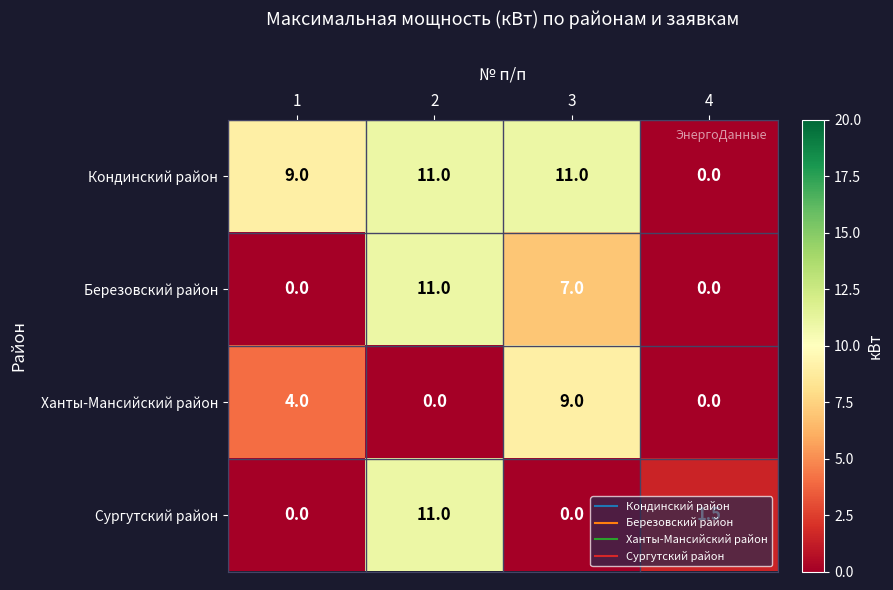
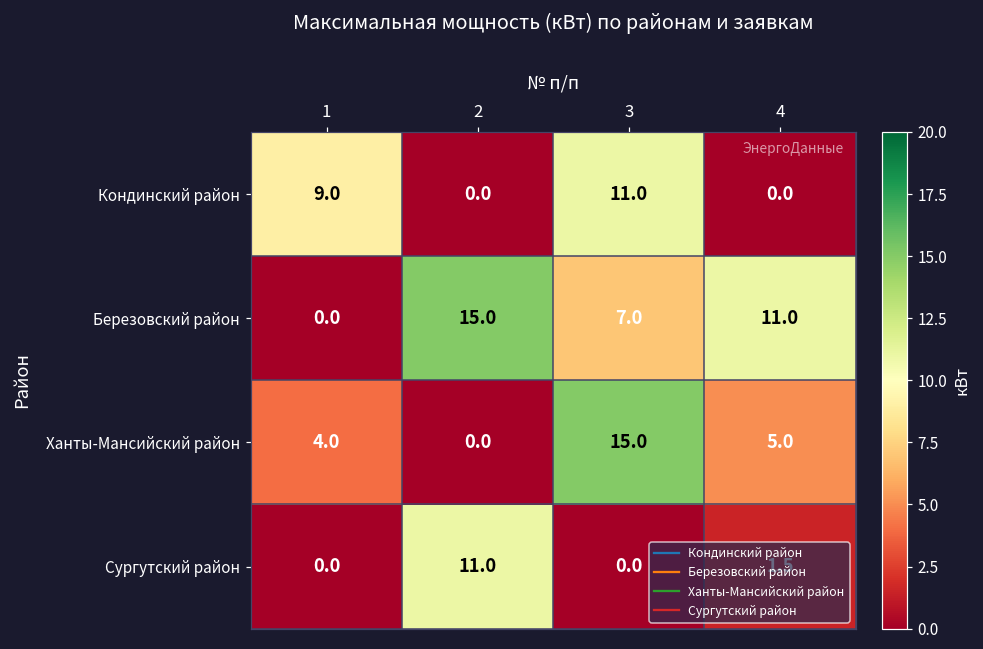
Кондинский район, 2: 11.0 -> 0.0
Березовский район, 2: 11.0 -> 15.0
Березовский район, 4: 0.0 -> 11.0
Ханты-Мансийский район, 3: 9.0 -> 15.0
Ханты-Мансийский район, 4: 0.0 -> 5.0
